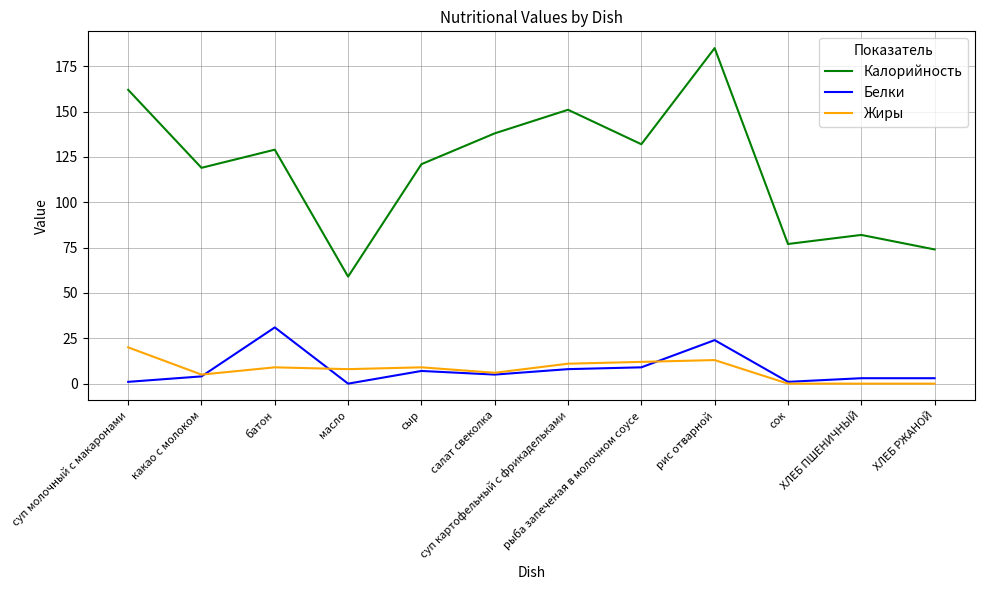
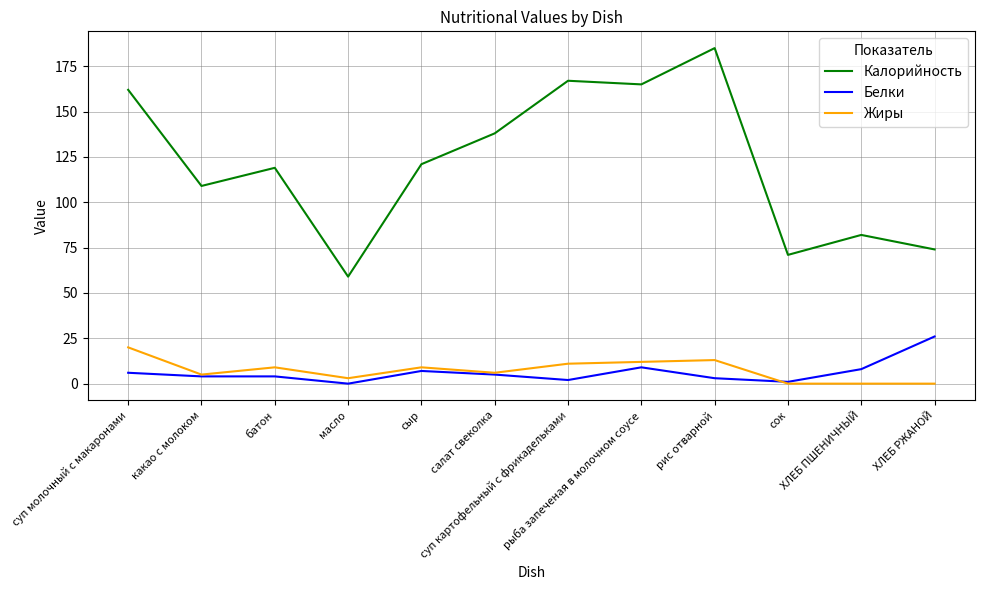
Белки, суп молочный с макаронами: 1 -> 6
Калорийность, какао с молоком: 119 -> 109
Калорийность, батон: 129 -> 119
Белки, батон: 31 -> 4
Жиры, масло: 8 -> 3
Калорийность, суп картофельный с фрикадельками: 151 -> 167
Белки, суп картофельный с фрикадельками: 8 -> 2
Калорийность, рыба запеченая в молочном соусе: 132 -> 165
Белки, рис отварной: 24 -> 3
Калорийность, сок: 77 -> 71
Белки, ХЛЕБ ПШЕНИЧНЫЙ: 3 -> 8
Белки, ХЛЕБ РЖАНОЙ: 3 -> 26
